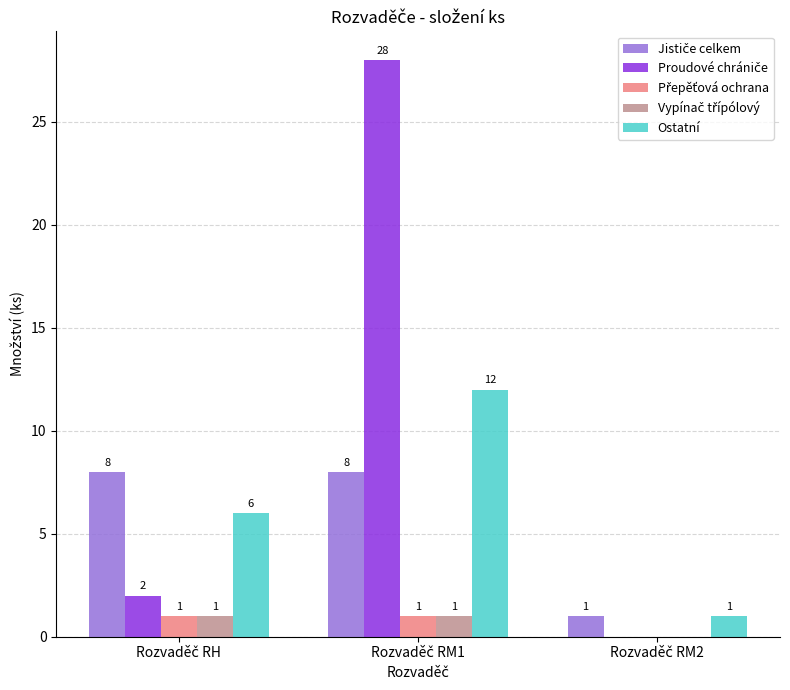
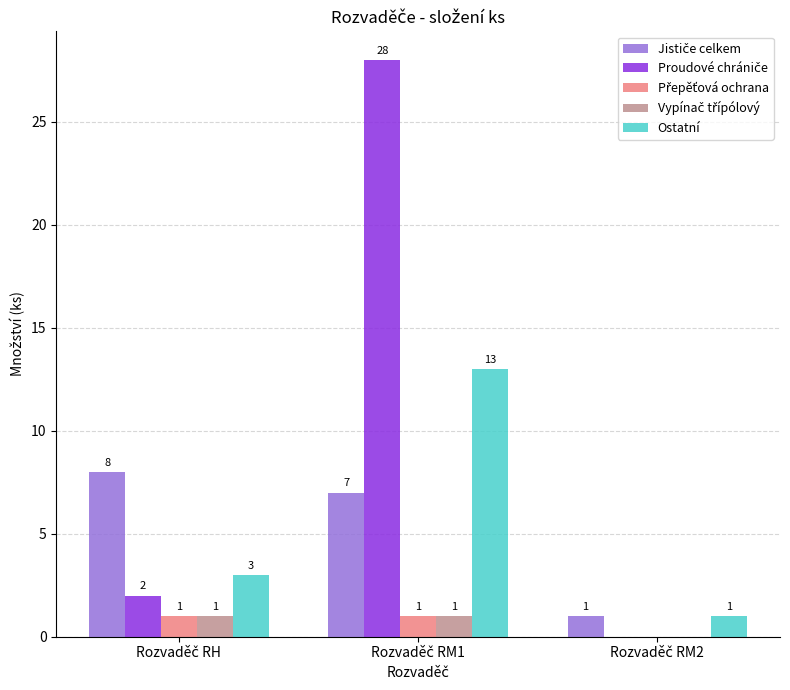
Ostatní, Rozvaděč RH: 6 -> 3
Jističe celkem, Rozvaděč RM1: 8 -> 7
Ostatní, Rozvaděč RM1: 12 -> 13
